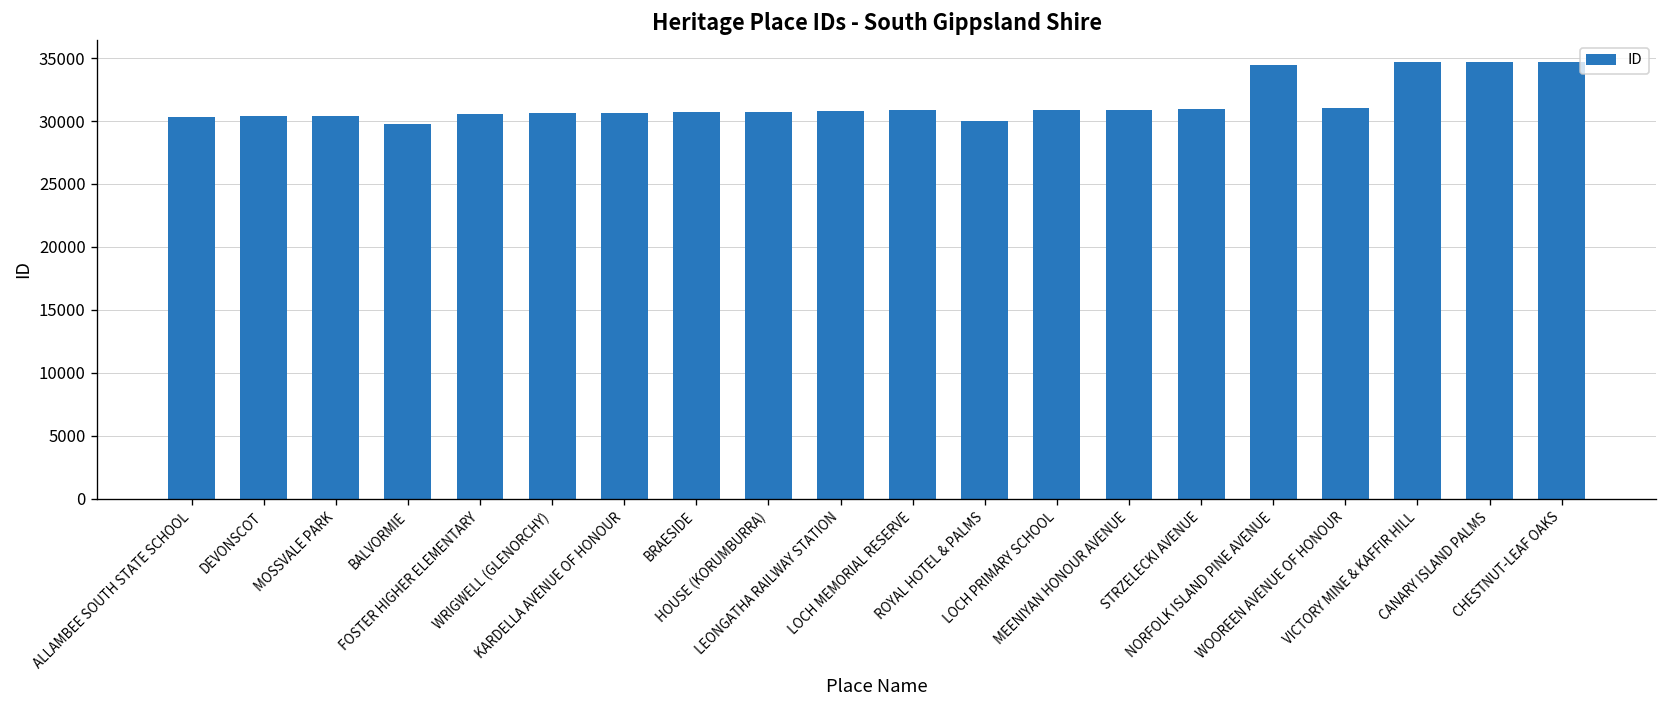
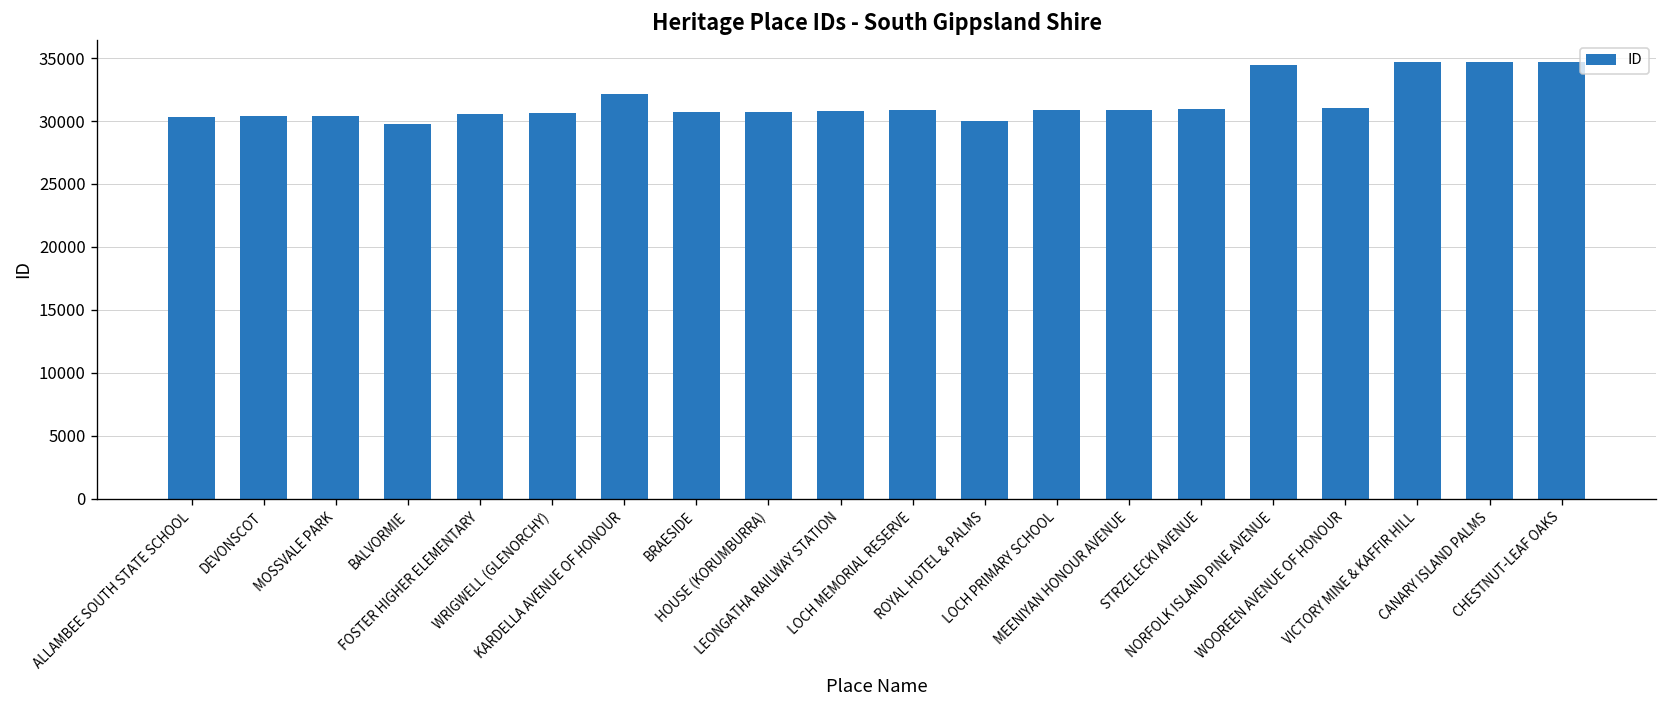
KARDELLA AVENUE OF HONOUR: 30600 -> 32100
